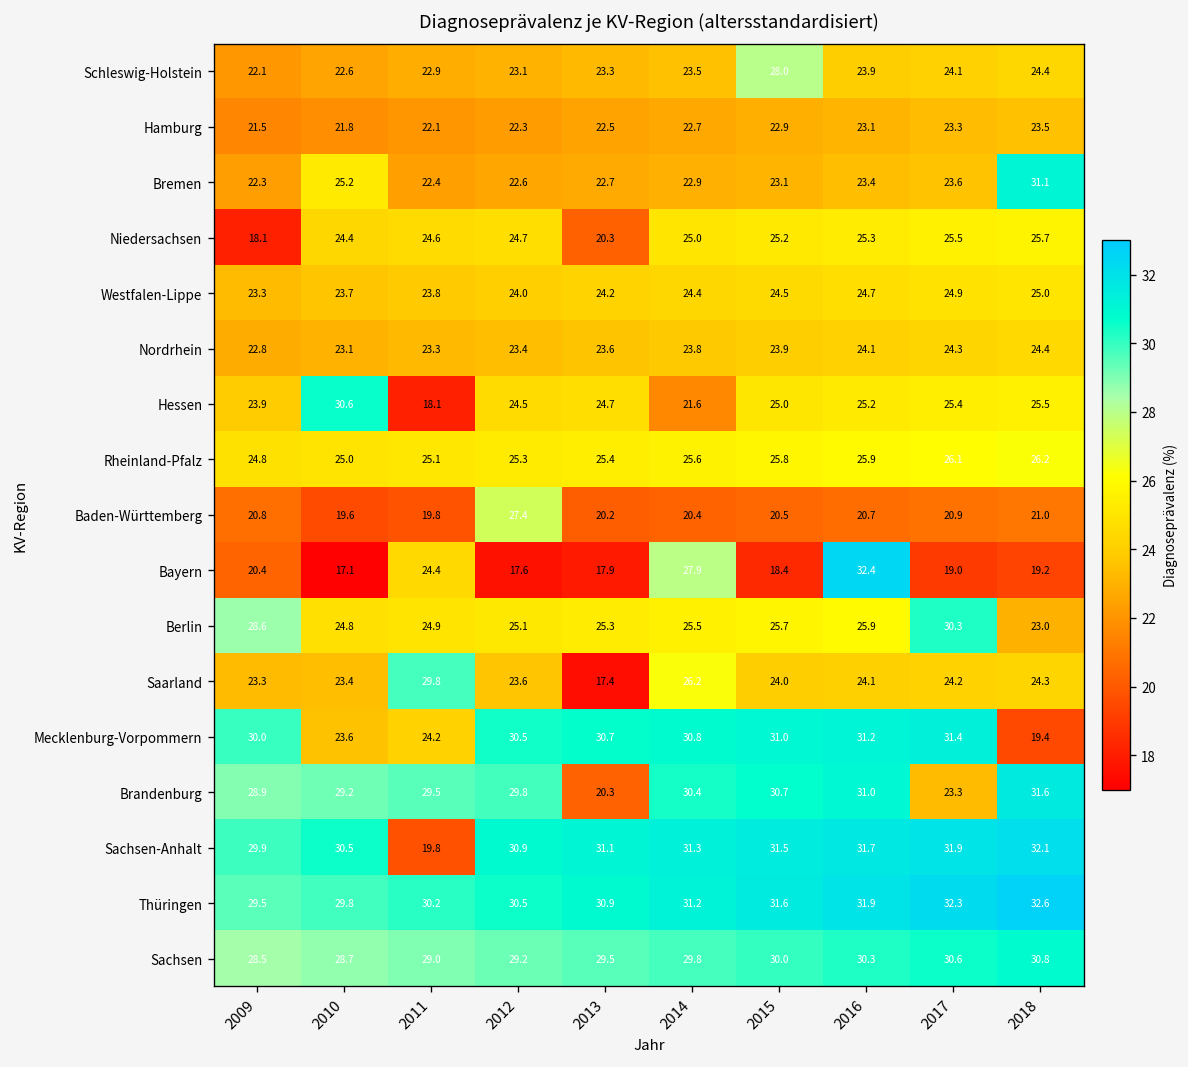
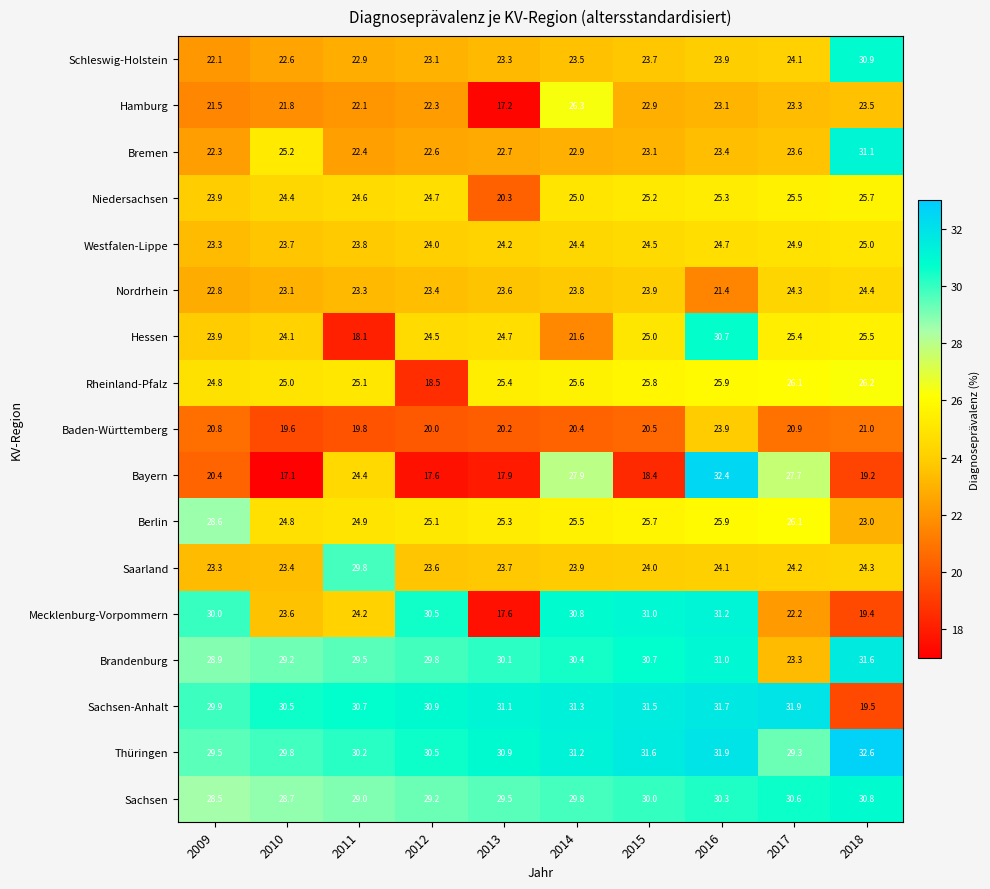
Schleswig-Holstein, 2015: 28.0 -> 23.7
Schleswig-Holstein, 2018: 24.4 -> 30.9
Hamburg, 2013: 22.5 -> 17.2
Hamburg, 2014: 22.7 -> 26.3
Niedersachsen, 2009: 18.1 -> 23.9
Nordrhein, 2016: 24.1 -> 21.4
Hessen, 2010: 30.6 -> 24.1
Hessen, 2016: 25.2 -> 30.7
Rheinland-Pfalz, 2012: 25.3 -> 18.5
Baden-Württemberg, 2012: 27.4 -> 20.0
Baden-Württemberg, 2016: 20.7 -> 23.9
Bayern, 2017: 19.0 -> 27.7
Berlin, 2017: 30.3 -> 26.1
Saarland, 2013: 17.4 -> 23.7
Saarland, 2014: 26.2 -> 23.9
Mecklenburg-Vorpommern, 2013: 30.7 -> 17.6
Mecklenburg-Vorpommern, 2017: 31.4 -> 22.2
Brandenburg, 2013: 20.3 -> 30.1
Sachsen-Anhalt, 2011: 19.8 -> 30.7
Sachsen-Anhalt, 2018: 32.1 -> 19.5
Thüringen, 2017: 32.3 -> 29.3
